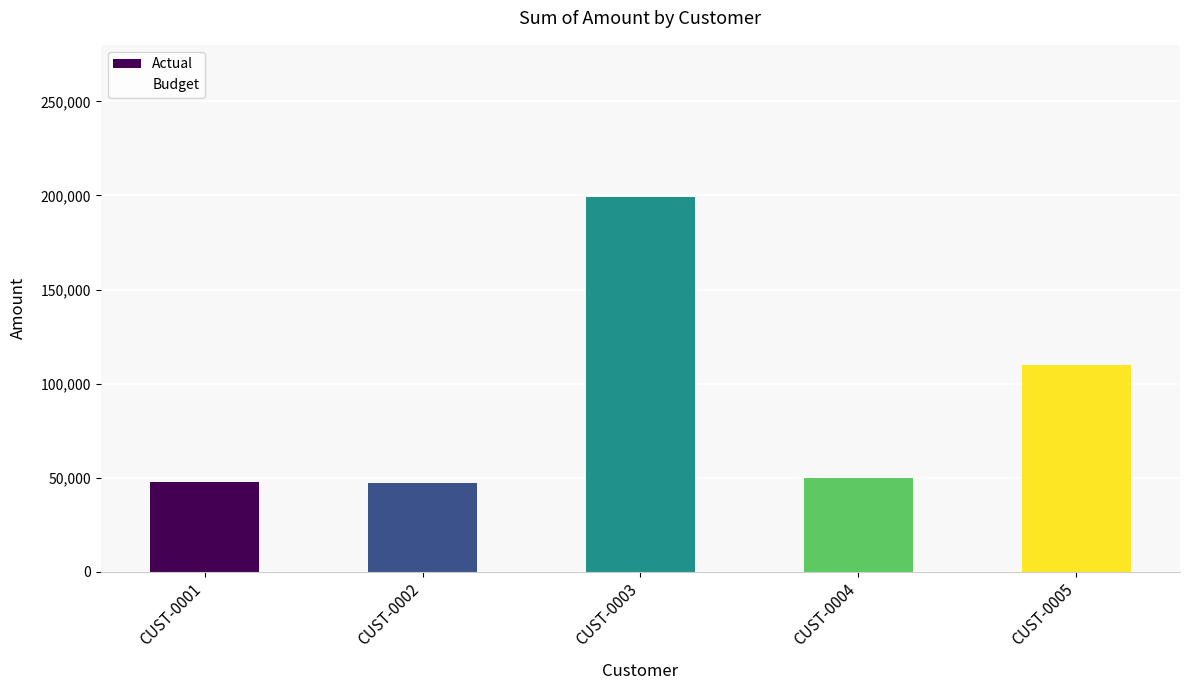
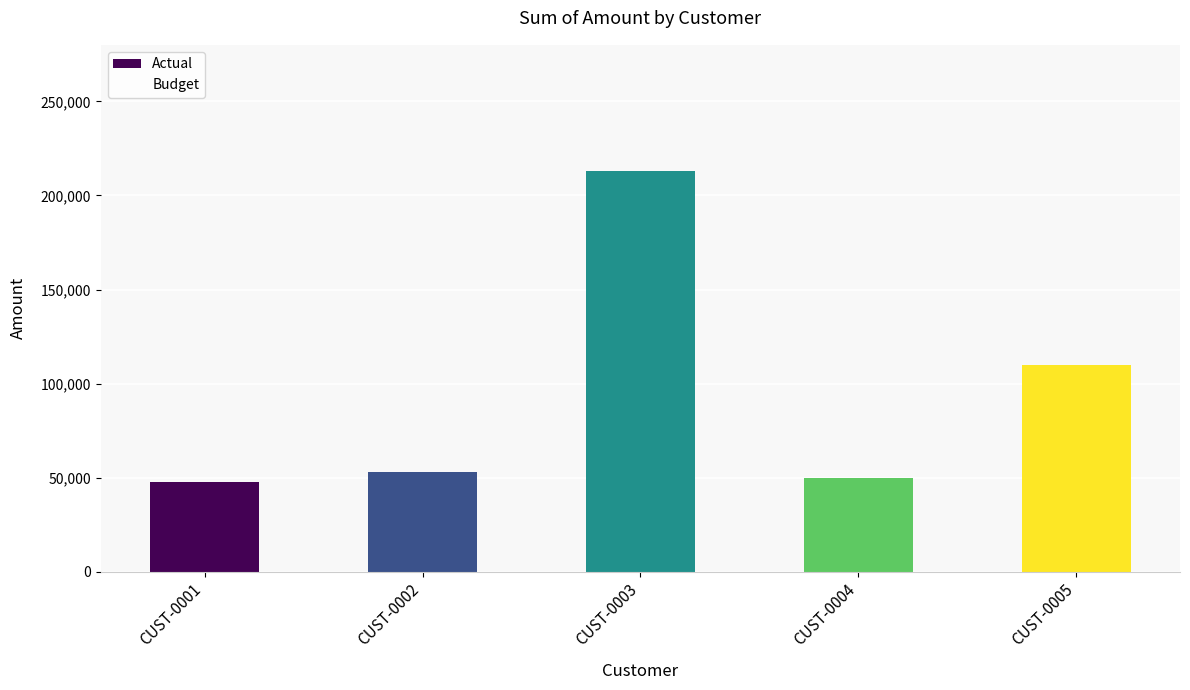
Actual, CUST-0002: 47,000 -> 53,000
Actual, CUST-0003: 199,000 -> 213,000
